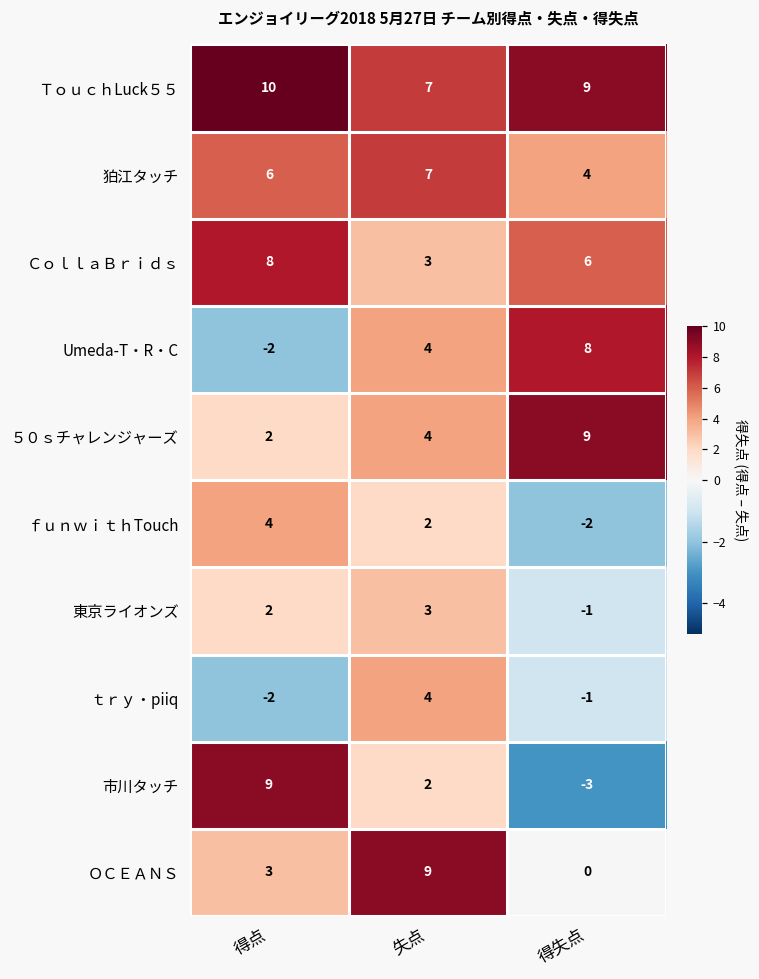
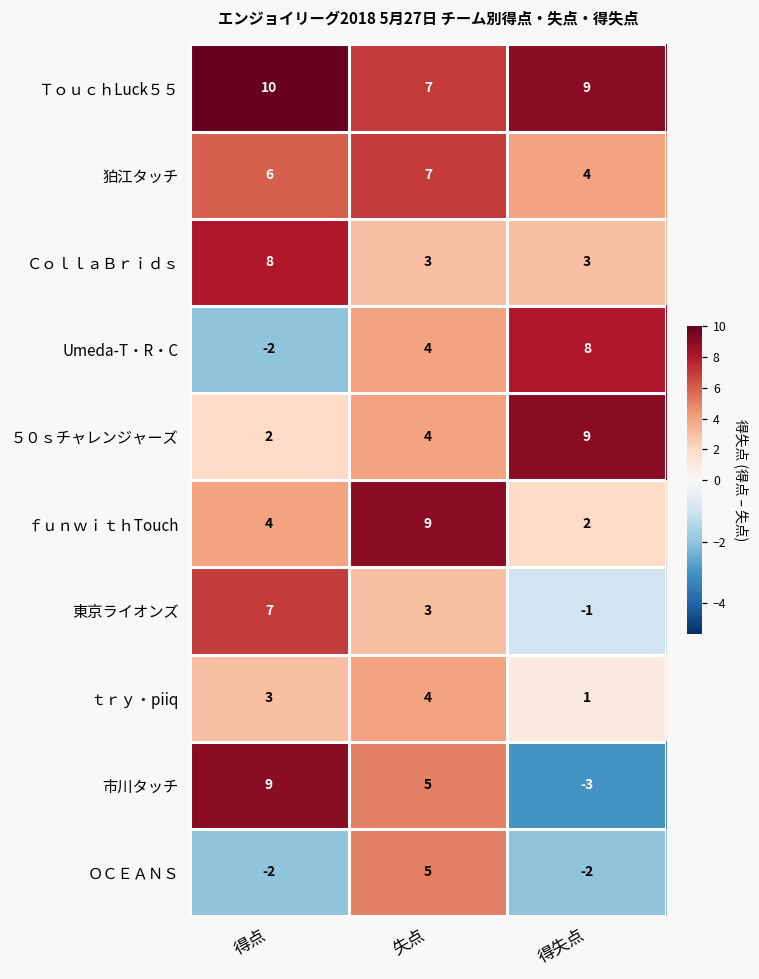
ＣｏｌｌａＢｒｉｄｓ, 得失点: 6 -> 3
ｆｕｎｗｉｔｈTouch, 失点: 2 -> 9
ｆｕｎｗｉｔｈTouch, 得失点: -2 -> 2
東京ライオンズ, 得点: 2 -> 7
ｔｒｙ・piiq, 得点: -2 -> 3
ｔｒｙ・piiq, 得失点: -1 -> 1
市川タッチ, 失点: 2 -> 5
ＯＣＥＡＮＳ, 得点: 3 -> -2
ＯＣＥＡＮＳ, 失点: 9 -> 5
ＯＣＥＡＮＳ, 得失点: 0 -> -2
